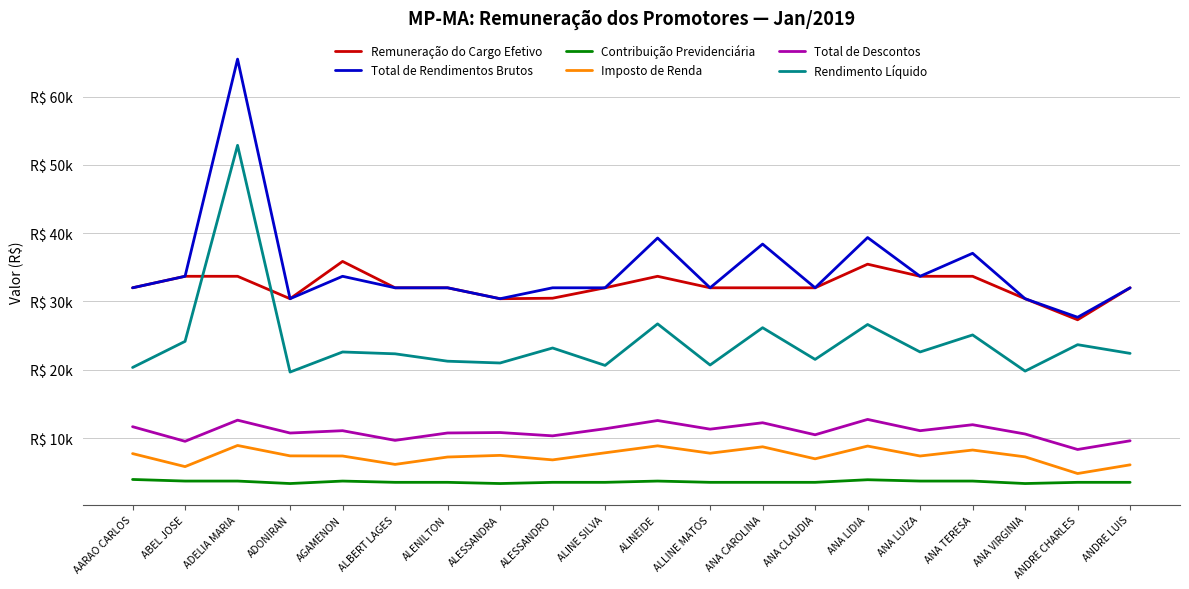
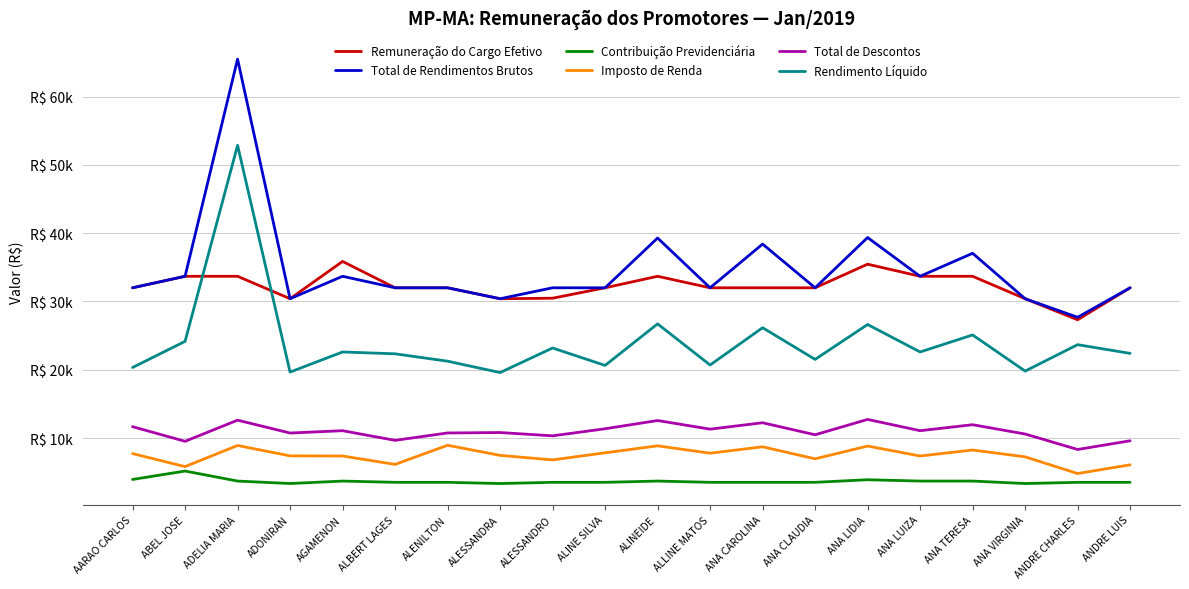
Contribuição Previdenciária, ABEL JOSE: R$ 4000 -> R$ 5000
Imposto de Renda, ALENILTON: R$ 7000 -> R$ 9000
Rendimento Líquido, ALESSANDRA: R$ 21000 -> R$ 20000
